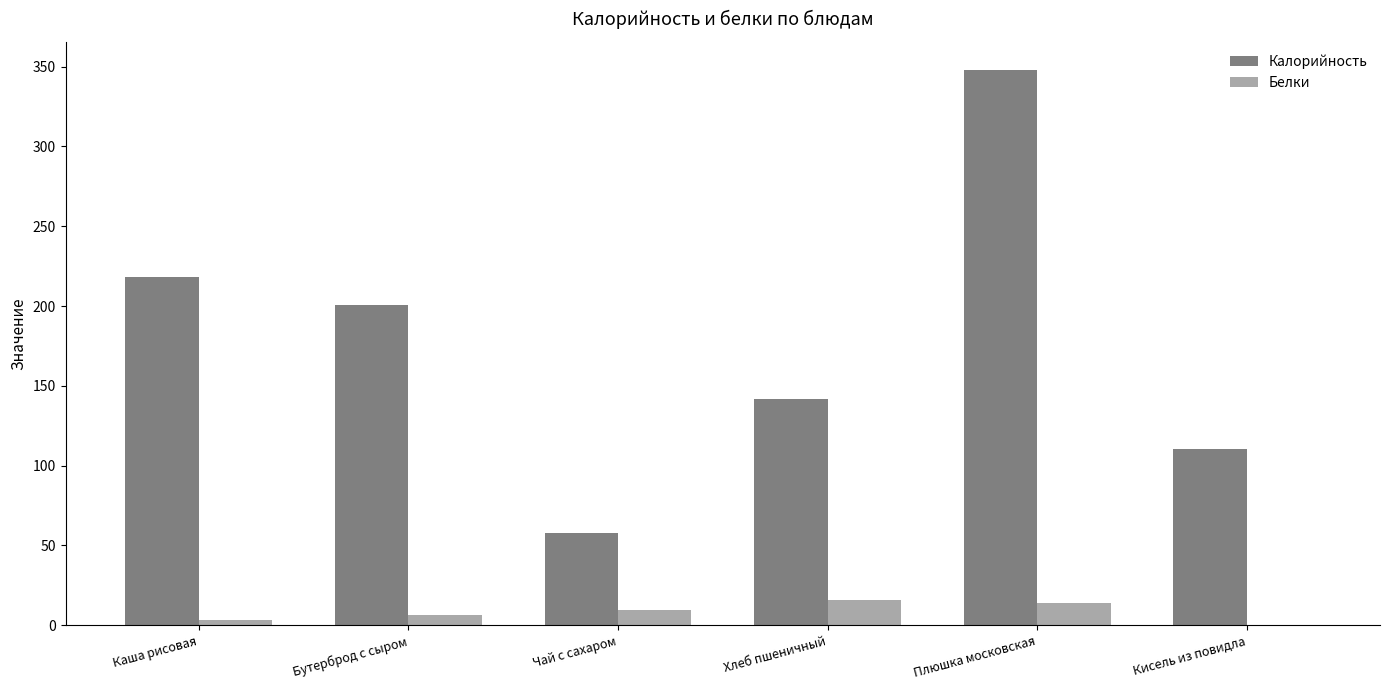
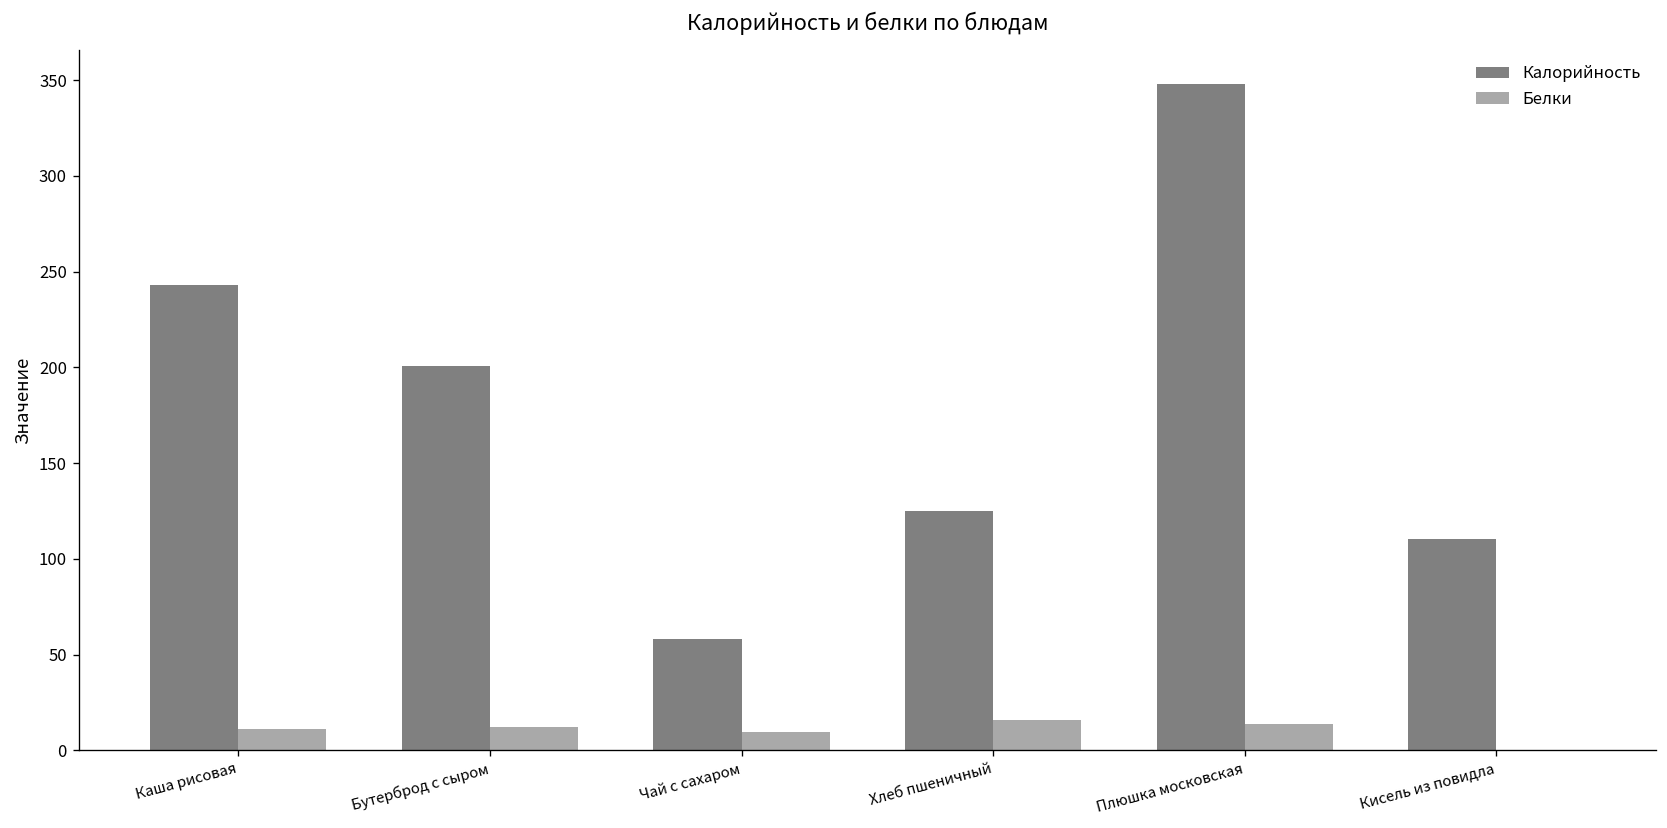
Калорийность, Каша рисовая: 218 -> 243
Белки, Каша рисовая: 3 -> 11
Белки, Бутерброд с сыром: 7 -> 12
Калорийность, Хлеб пшеничный: 142 -> 125
